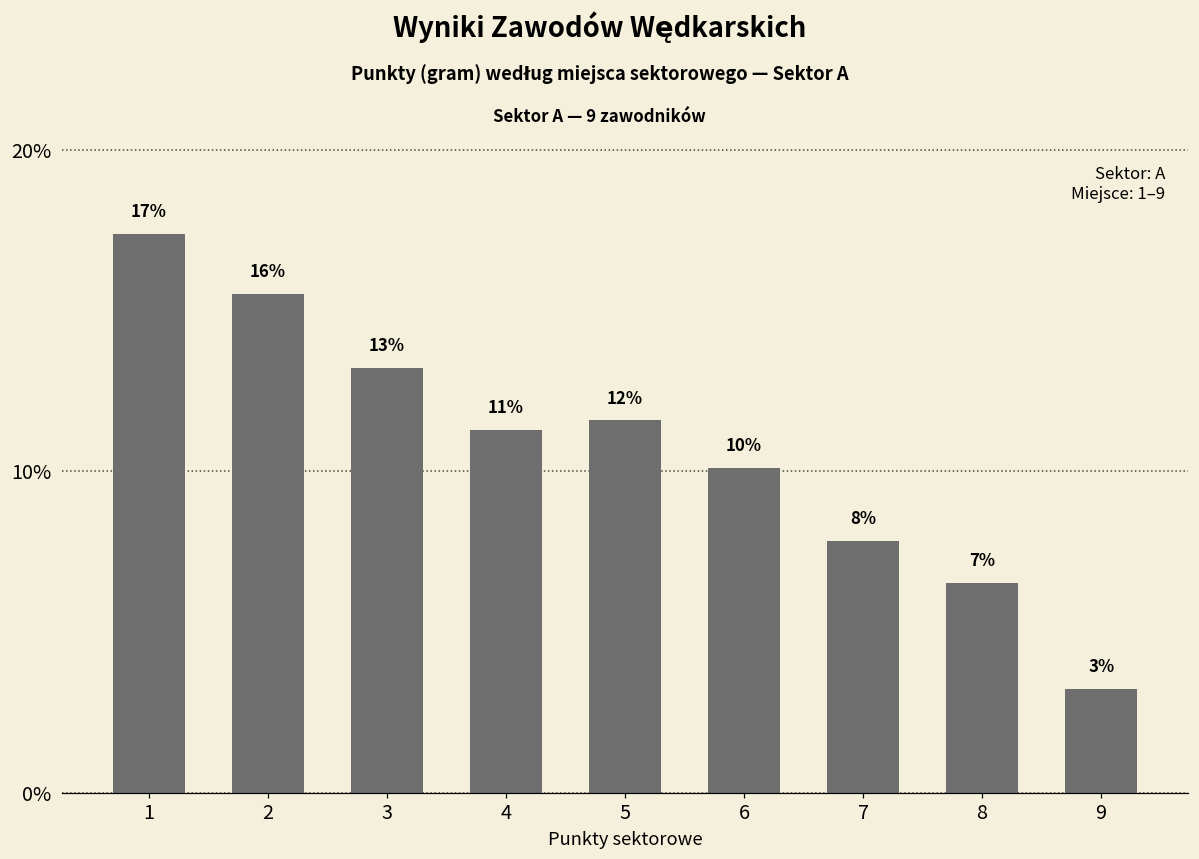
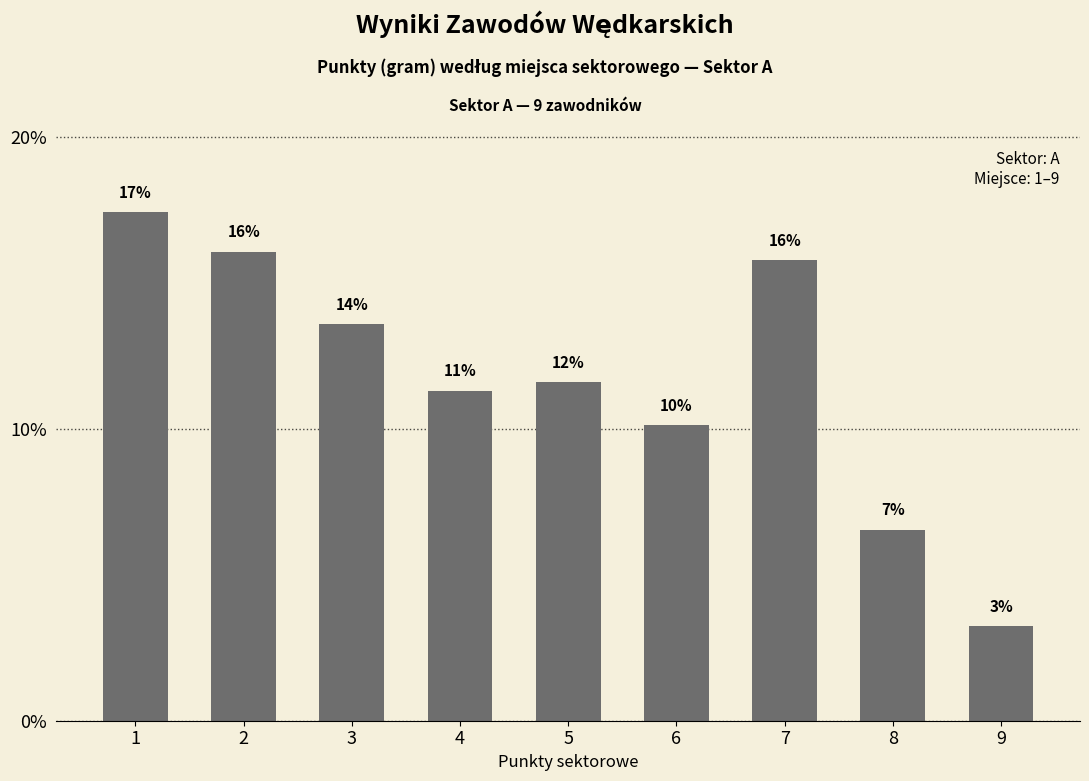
2: 15.5% -> 16.1%
3: 13% -> 14%
7: 8% -> 16%
